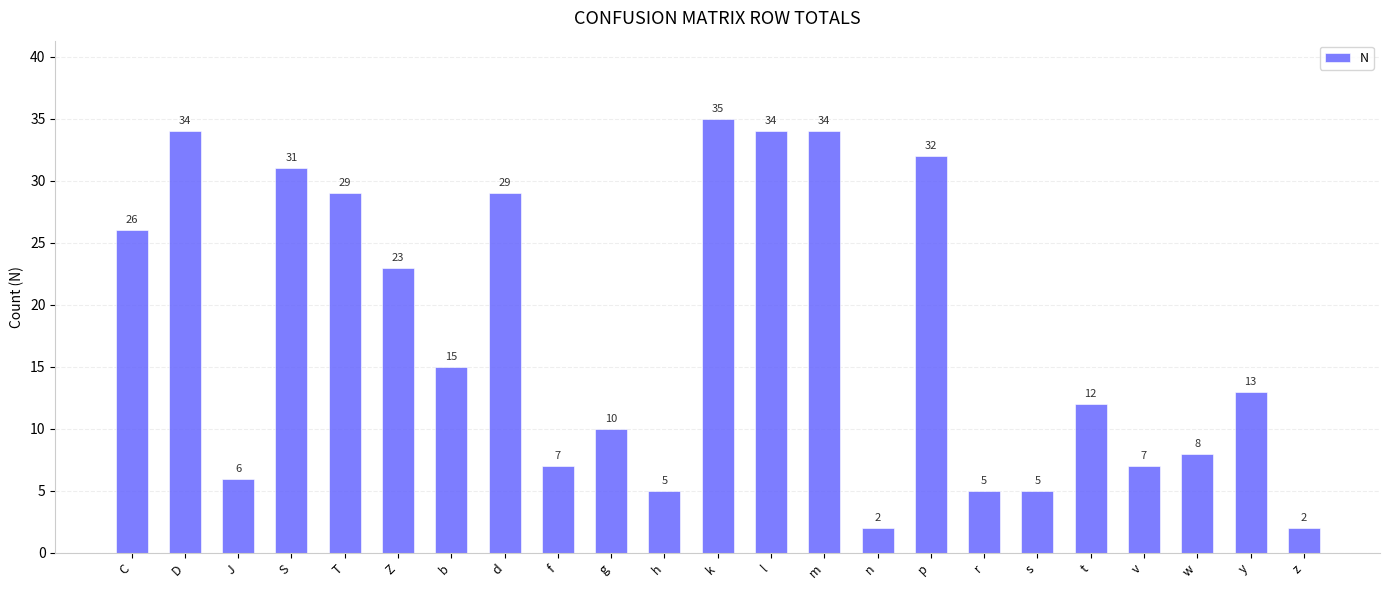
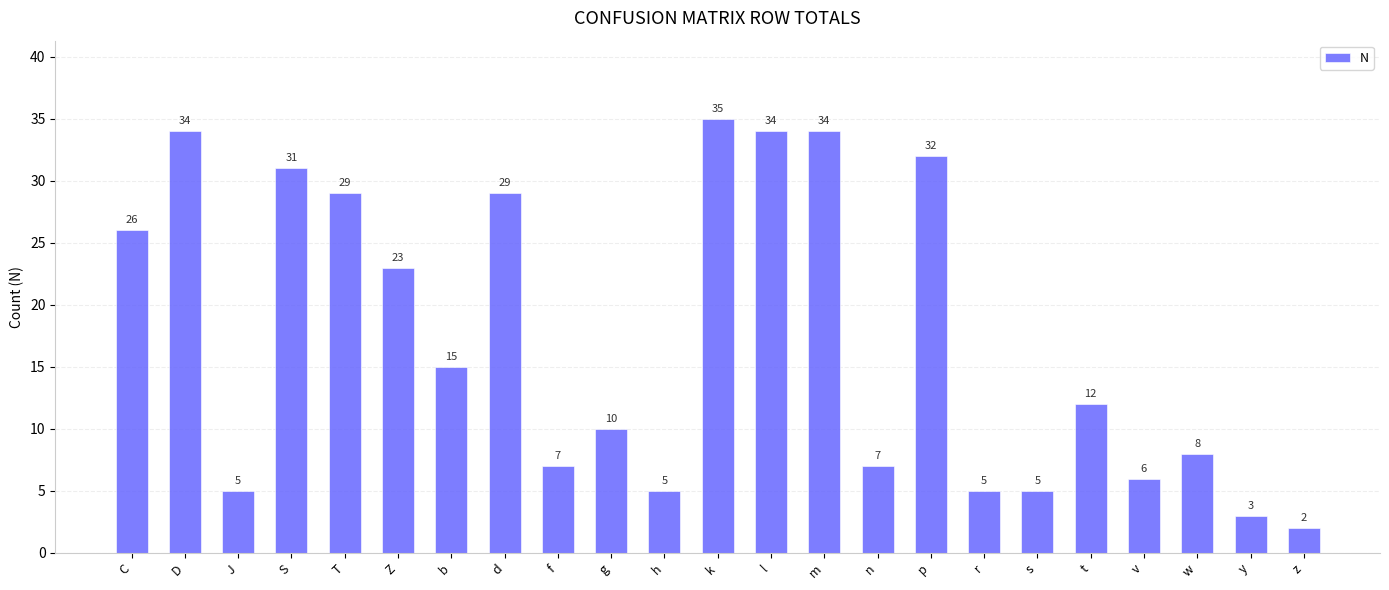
J: 6 -> 5
n: 2 -> 7
v: 7 -> 6
y: 13 -> 3
